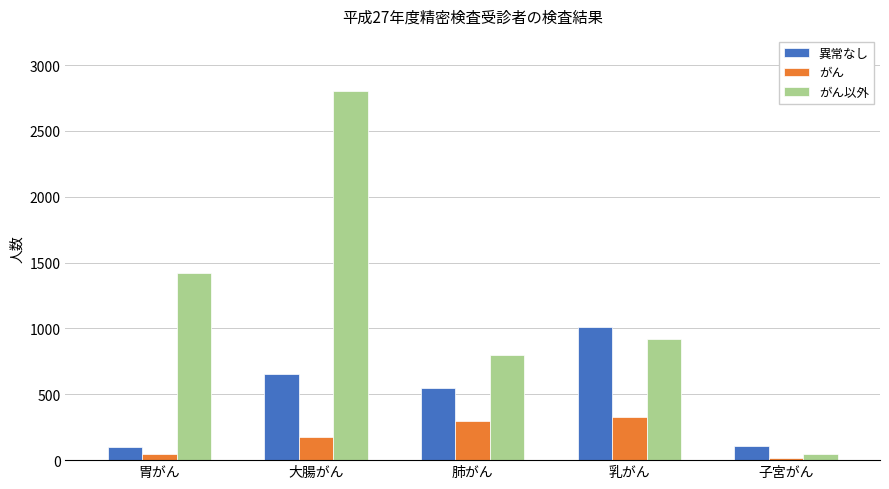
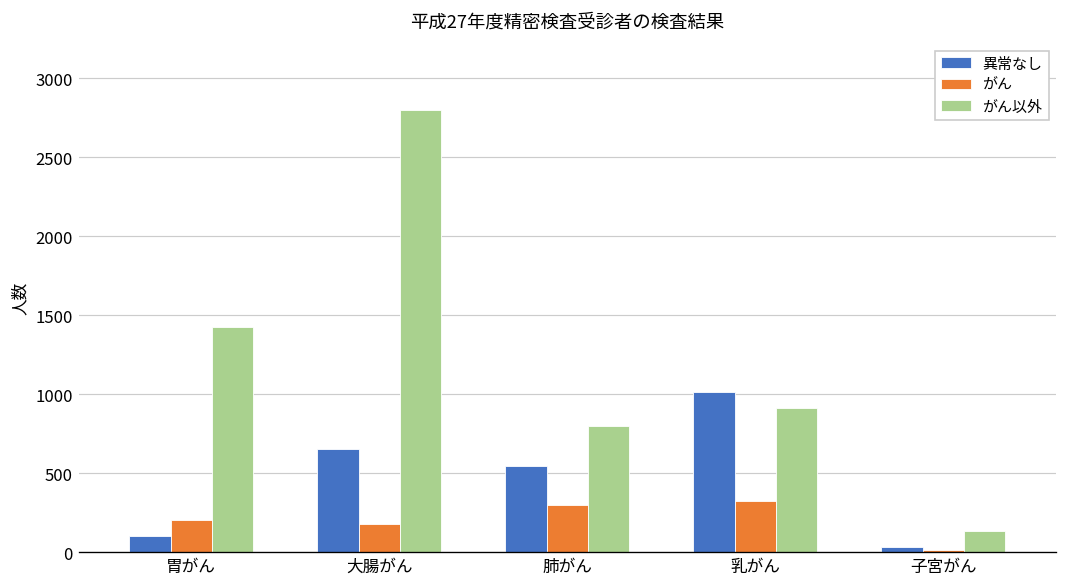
がん, 胃がん: 50 -> 210
異常なし, 子宮がん: 110 -> 30
がん以外, 子宮がん: 50 -> 140
